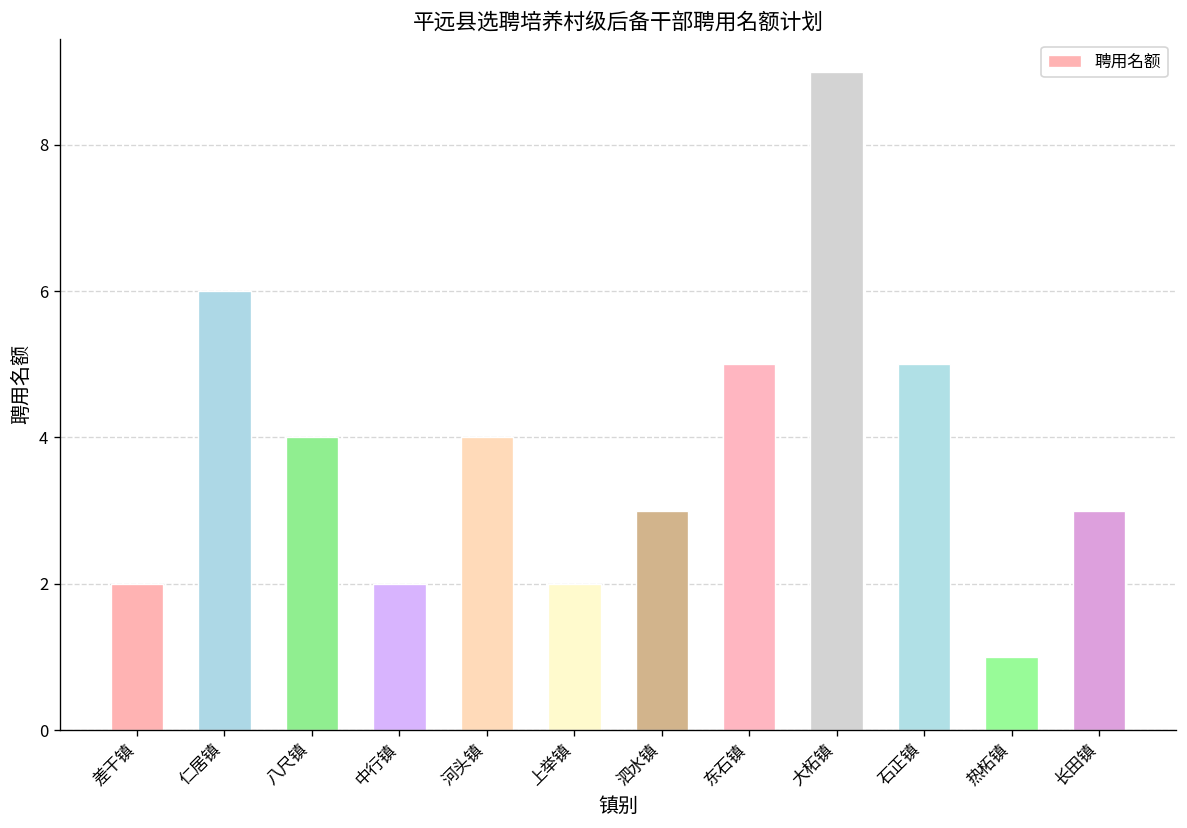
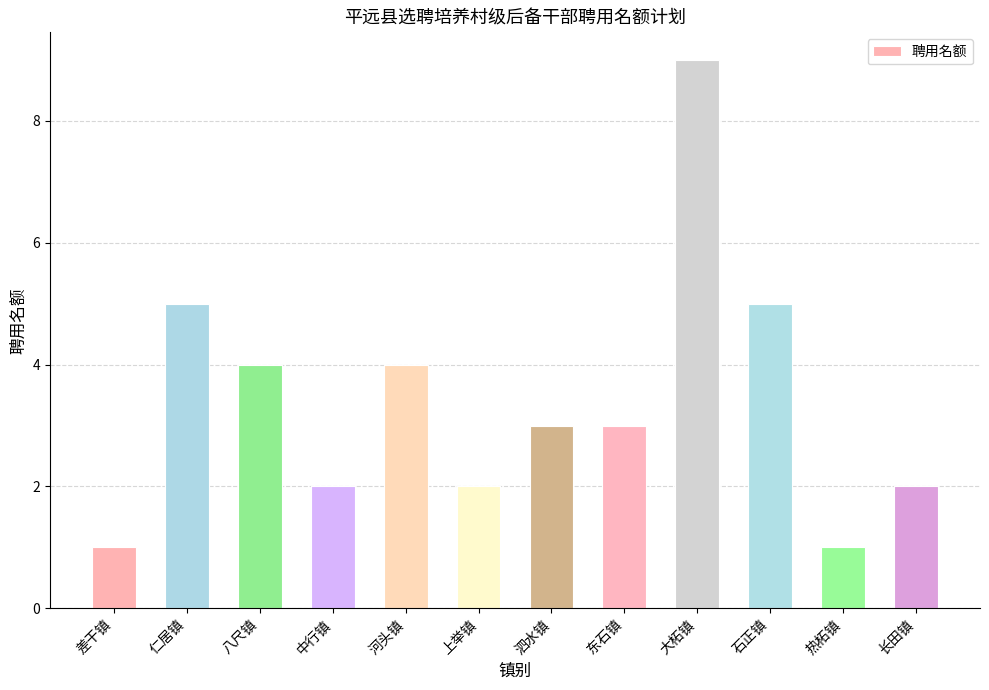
差干镇: 2 -> 1
仁居镇: 6 -> 5
东石镇: 5 -> 3
长田镇: 3 -> 2
